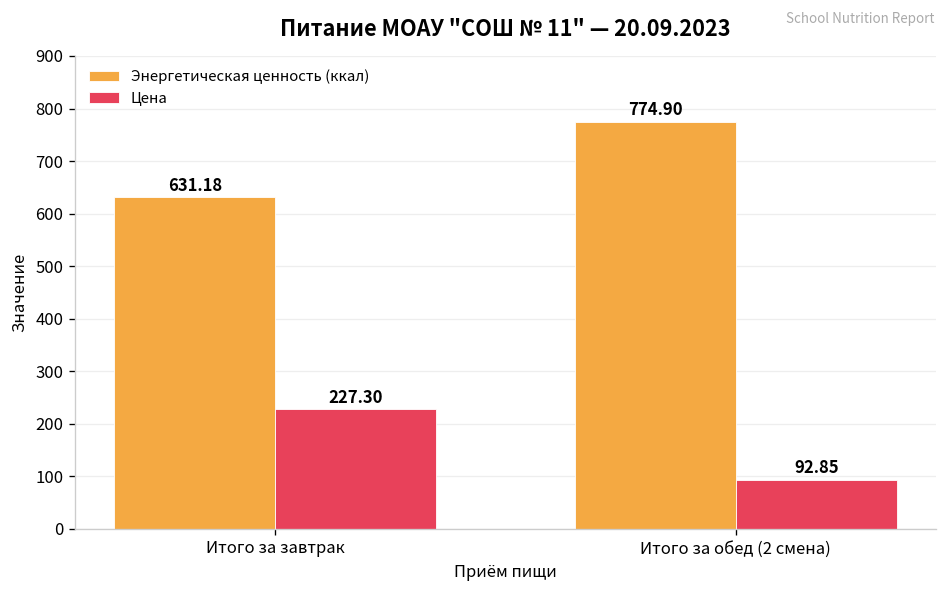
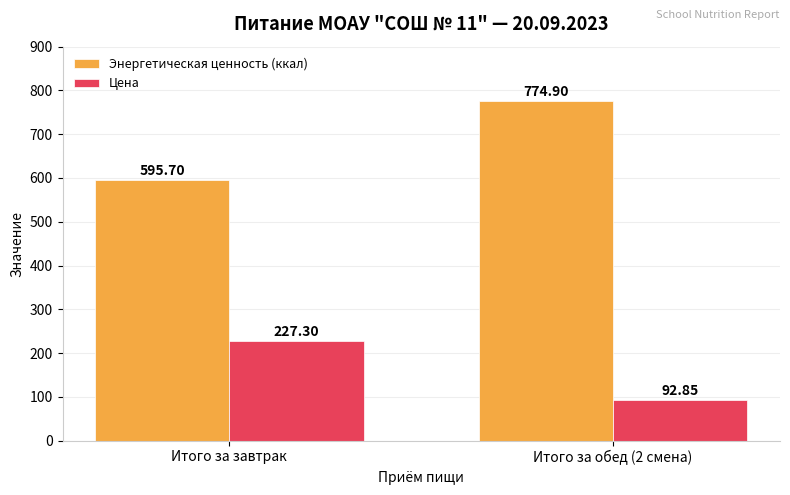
Энергетическая ценность (ккал), Итого за завтрак: 631.18 -> 595.70
